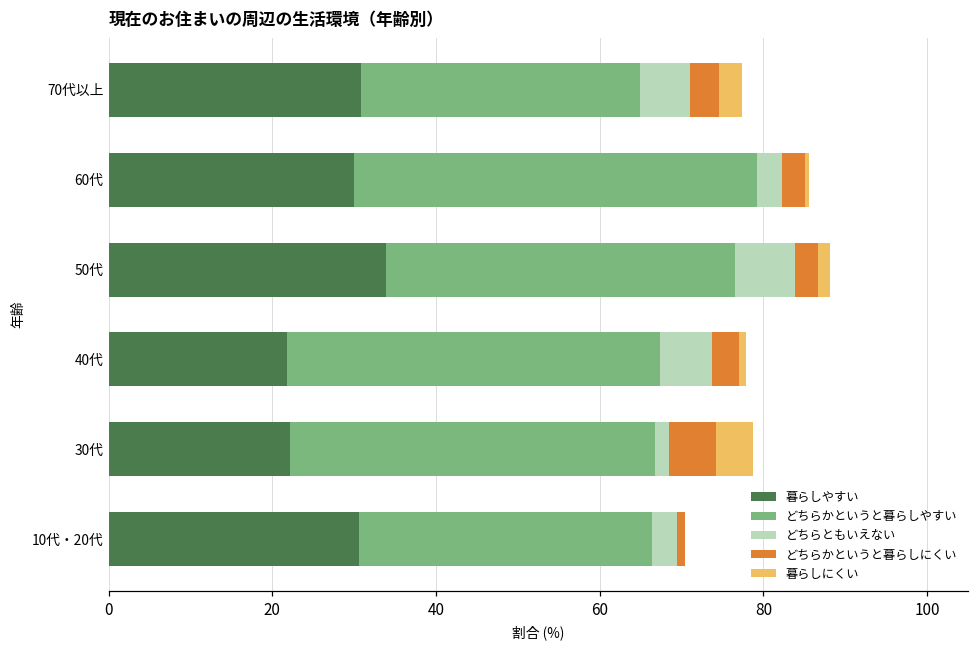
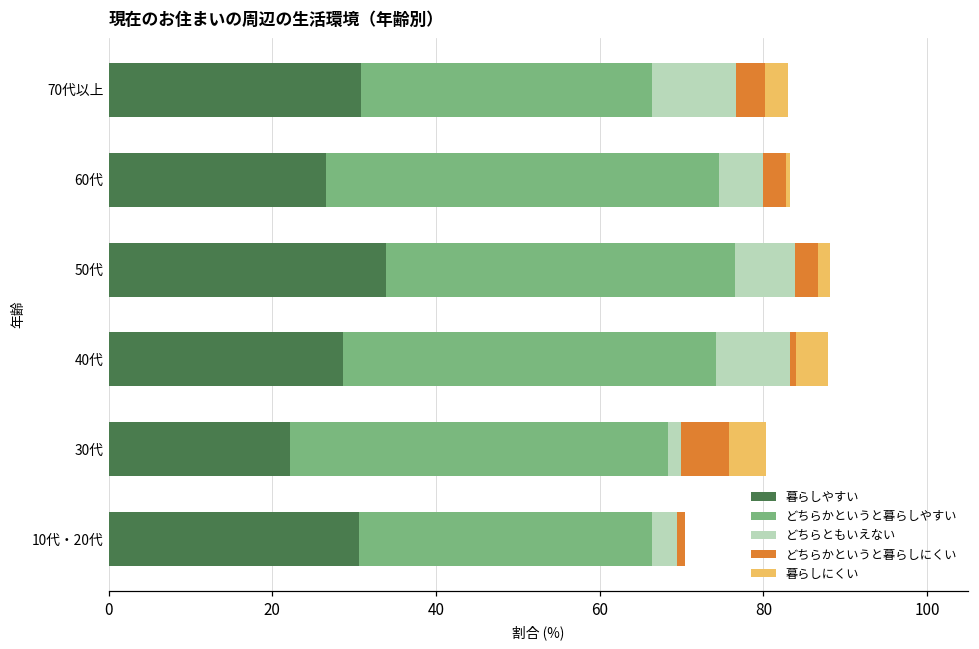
どちらかというと暮らしやすい, 70代以上: 34 -> 36
どちらともいえない, 70代以上: 6 -> 10
暮らしやすい, 60代: 30 -> 27
どちらかというと暮らしやすい, 60代: 49 -> 48
どちらともいえない, 60代: 3 -> 5
暮らしやすい, 40代: 22 -> 29
どちらともいえない, 40代: 6 -> 9
どちらかというと暮らしにくい, 40代: 3 -> 1
暮らしにくい, 40代: 1 -> 4
どちらかというと暮らしやすい, 30代: 45 -> 46
